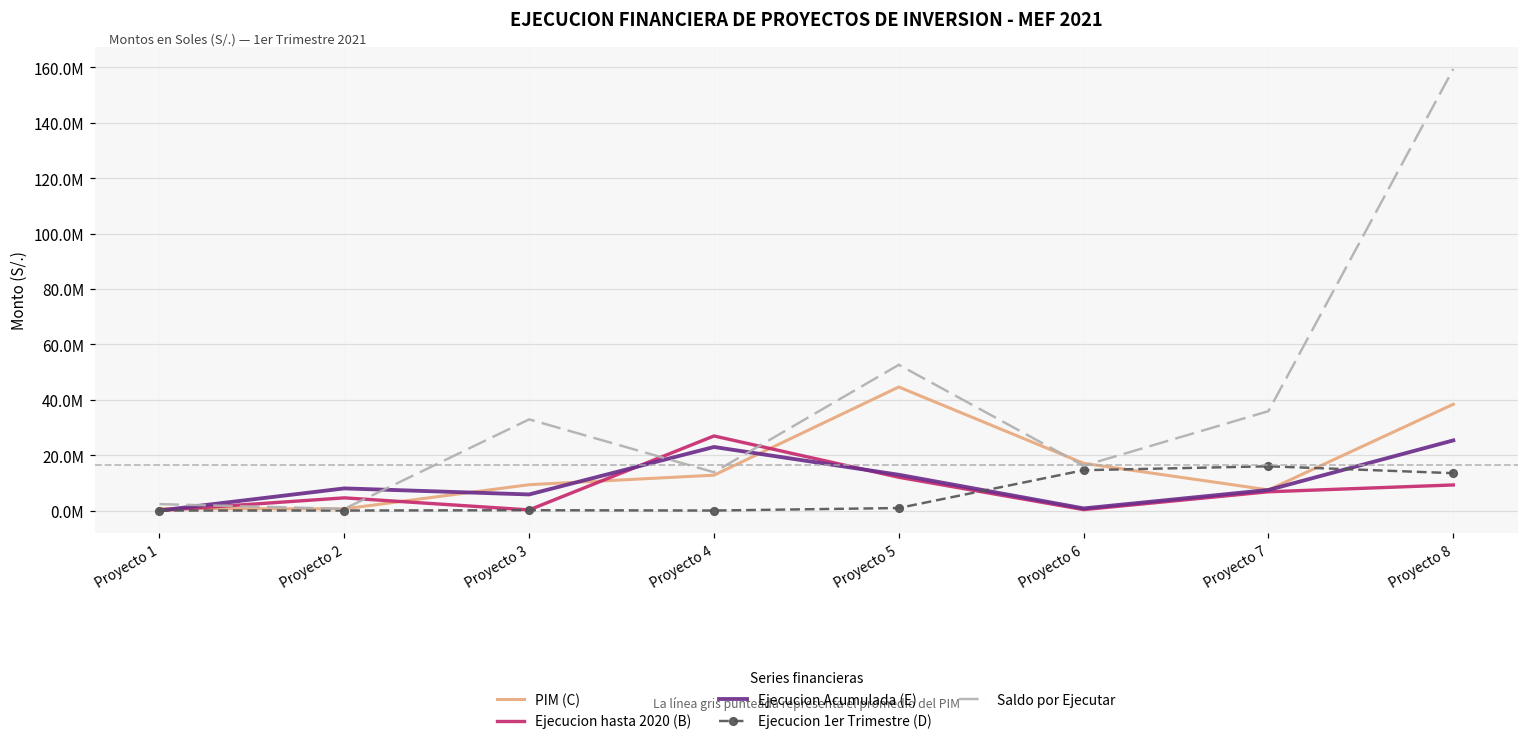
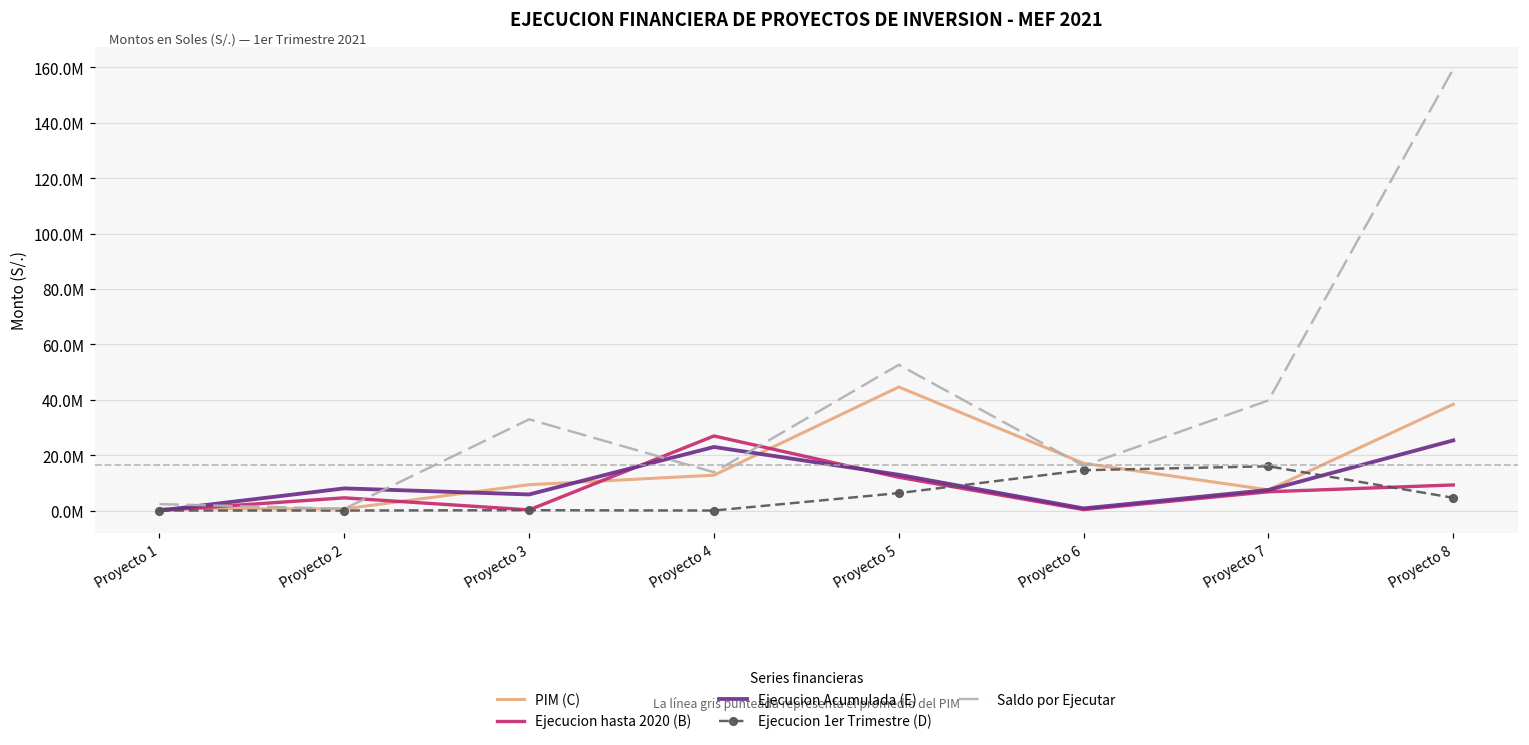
Ejecucion 1er Trimestre (D), Proyecto 5: 1000000 -> 6000000
Saldo por Ejecutar, Proyecto 7: 36000000 -> 40000000
Ejecucion 1er Trimestre (D), Proyecto 8: 13000000 -> 5000000
